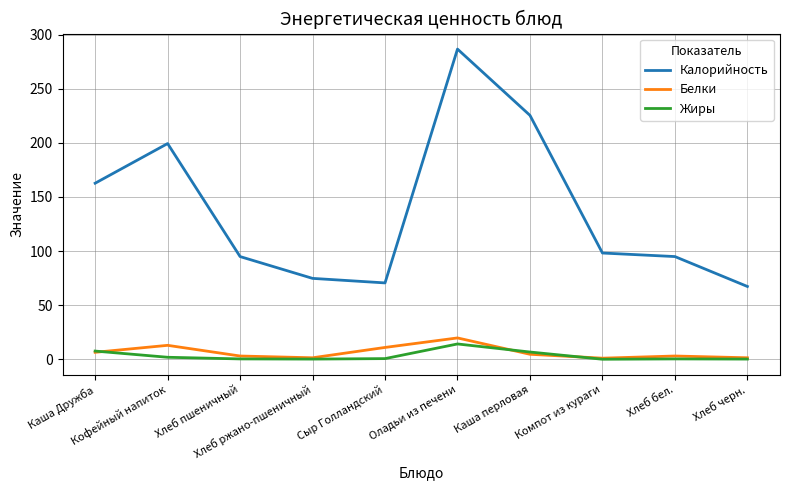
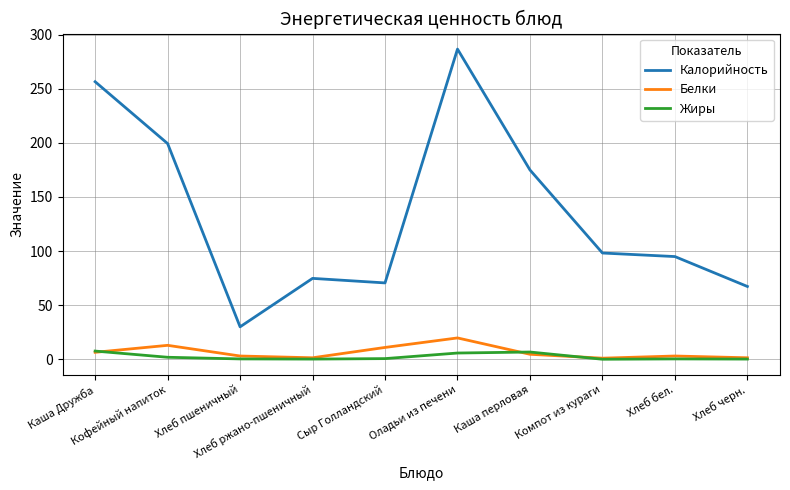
Калорийность, Каша Дружба: 163 -> 256
Калорийность, Хлеб пшеничный: 95 -> 30
Жиры, Оладьи из печени: 14 -> 6
Калорийность, Каша перловая: 225 -> 175
